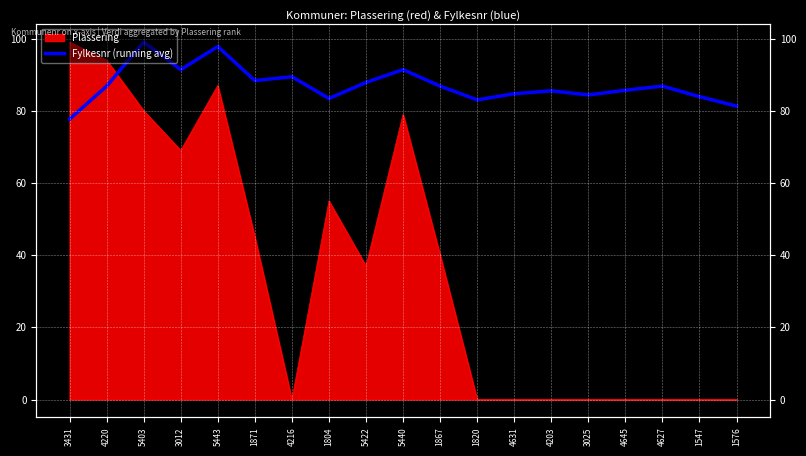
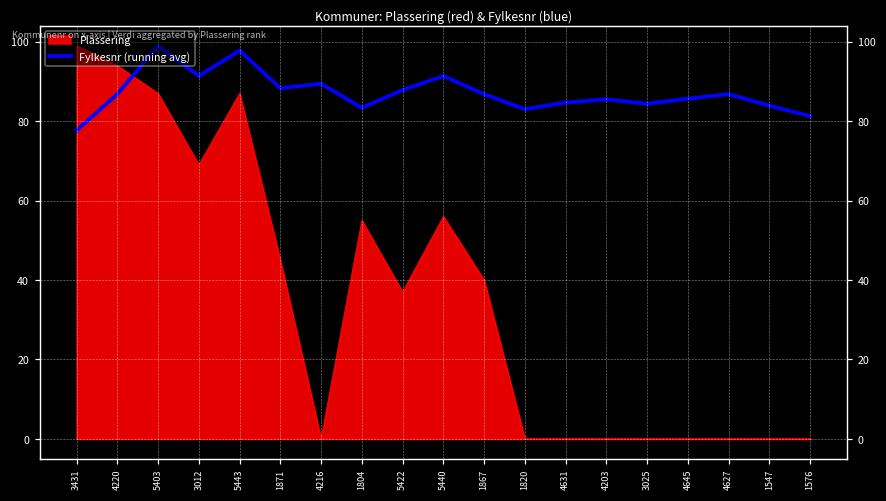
Plassering, 5403: 80 -> 87
Plassering, 5440: 79 -> 56
